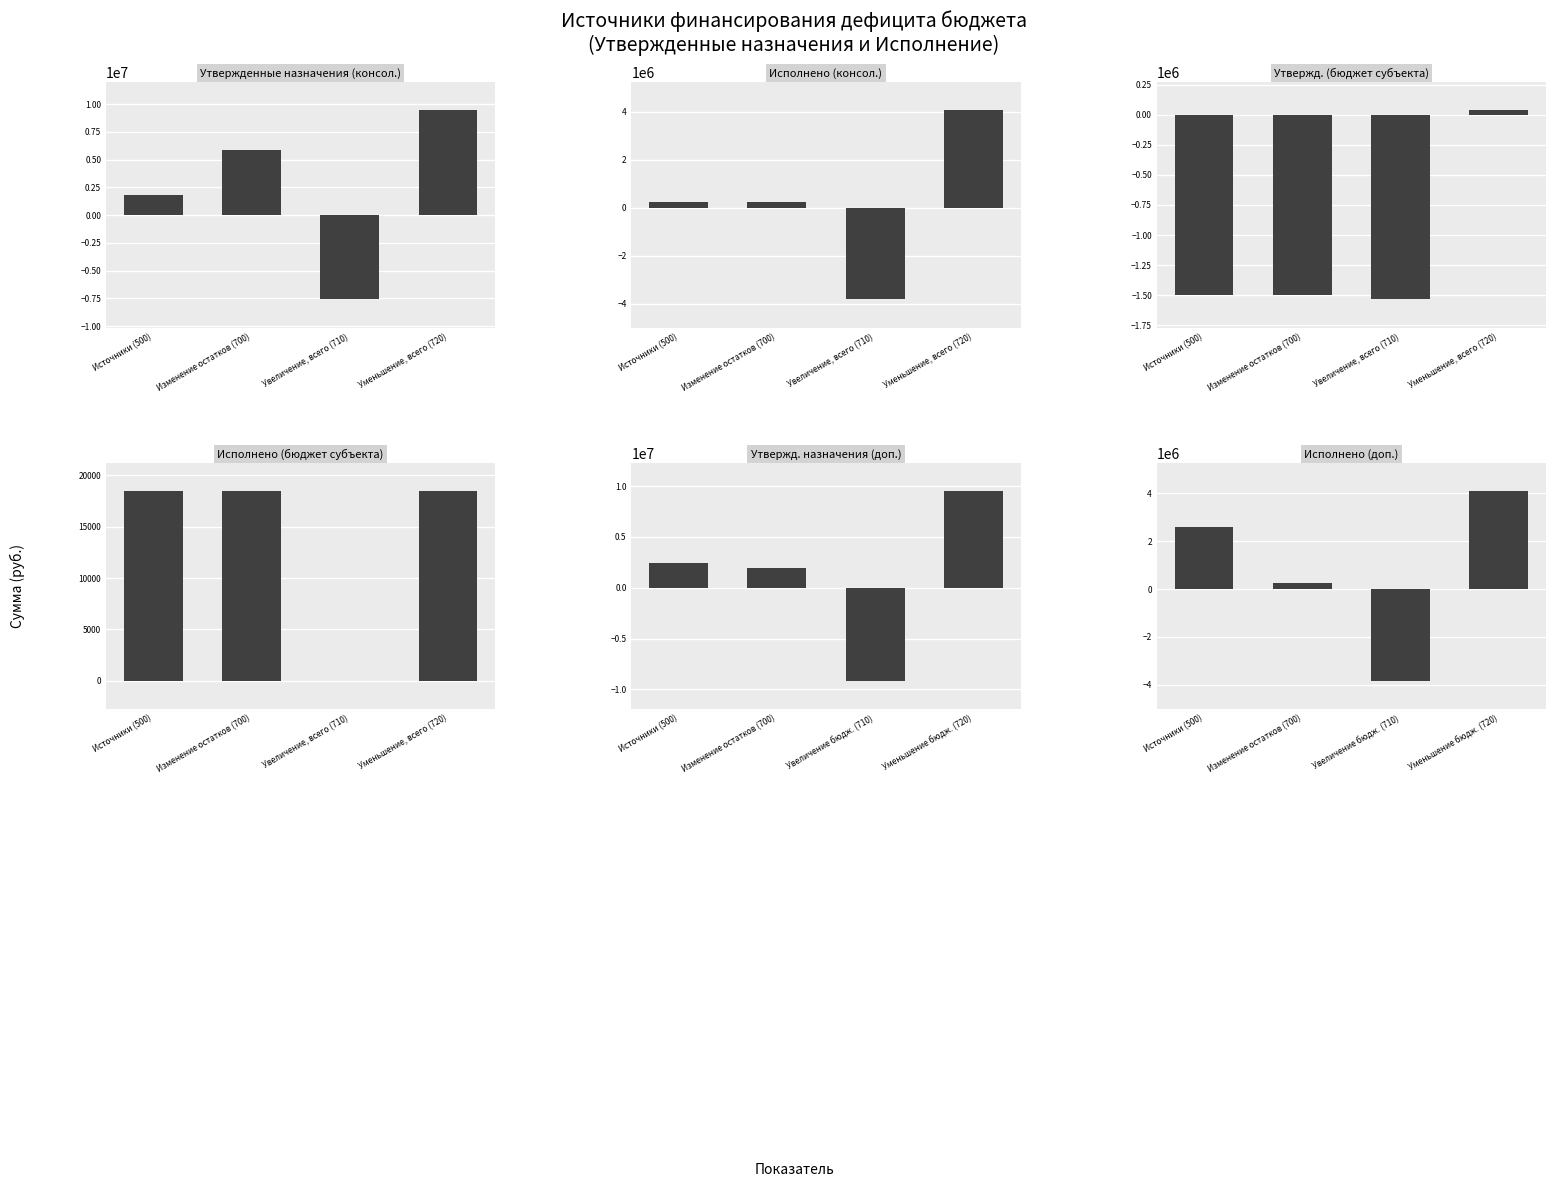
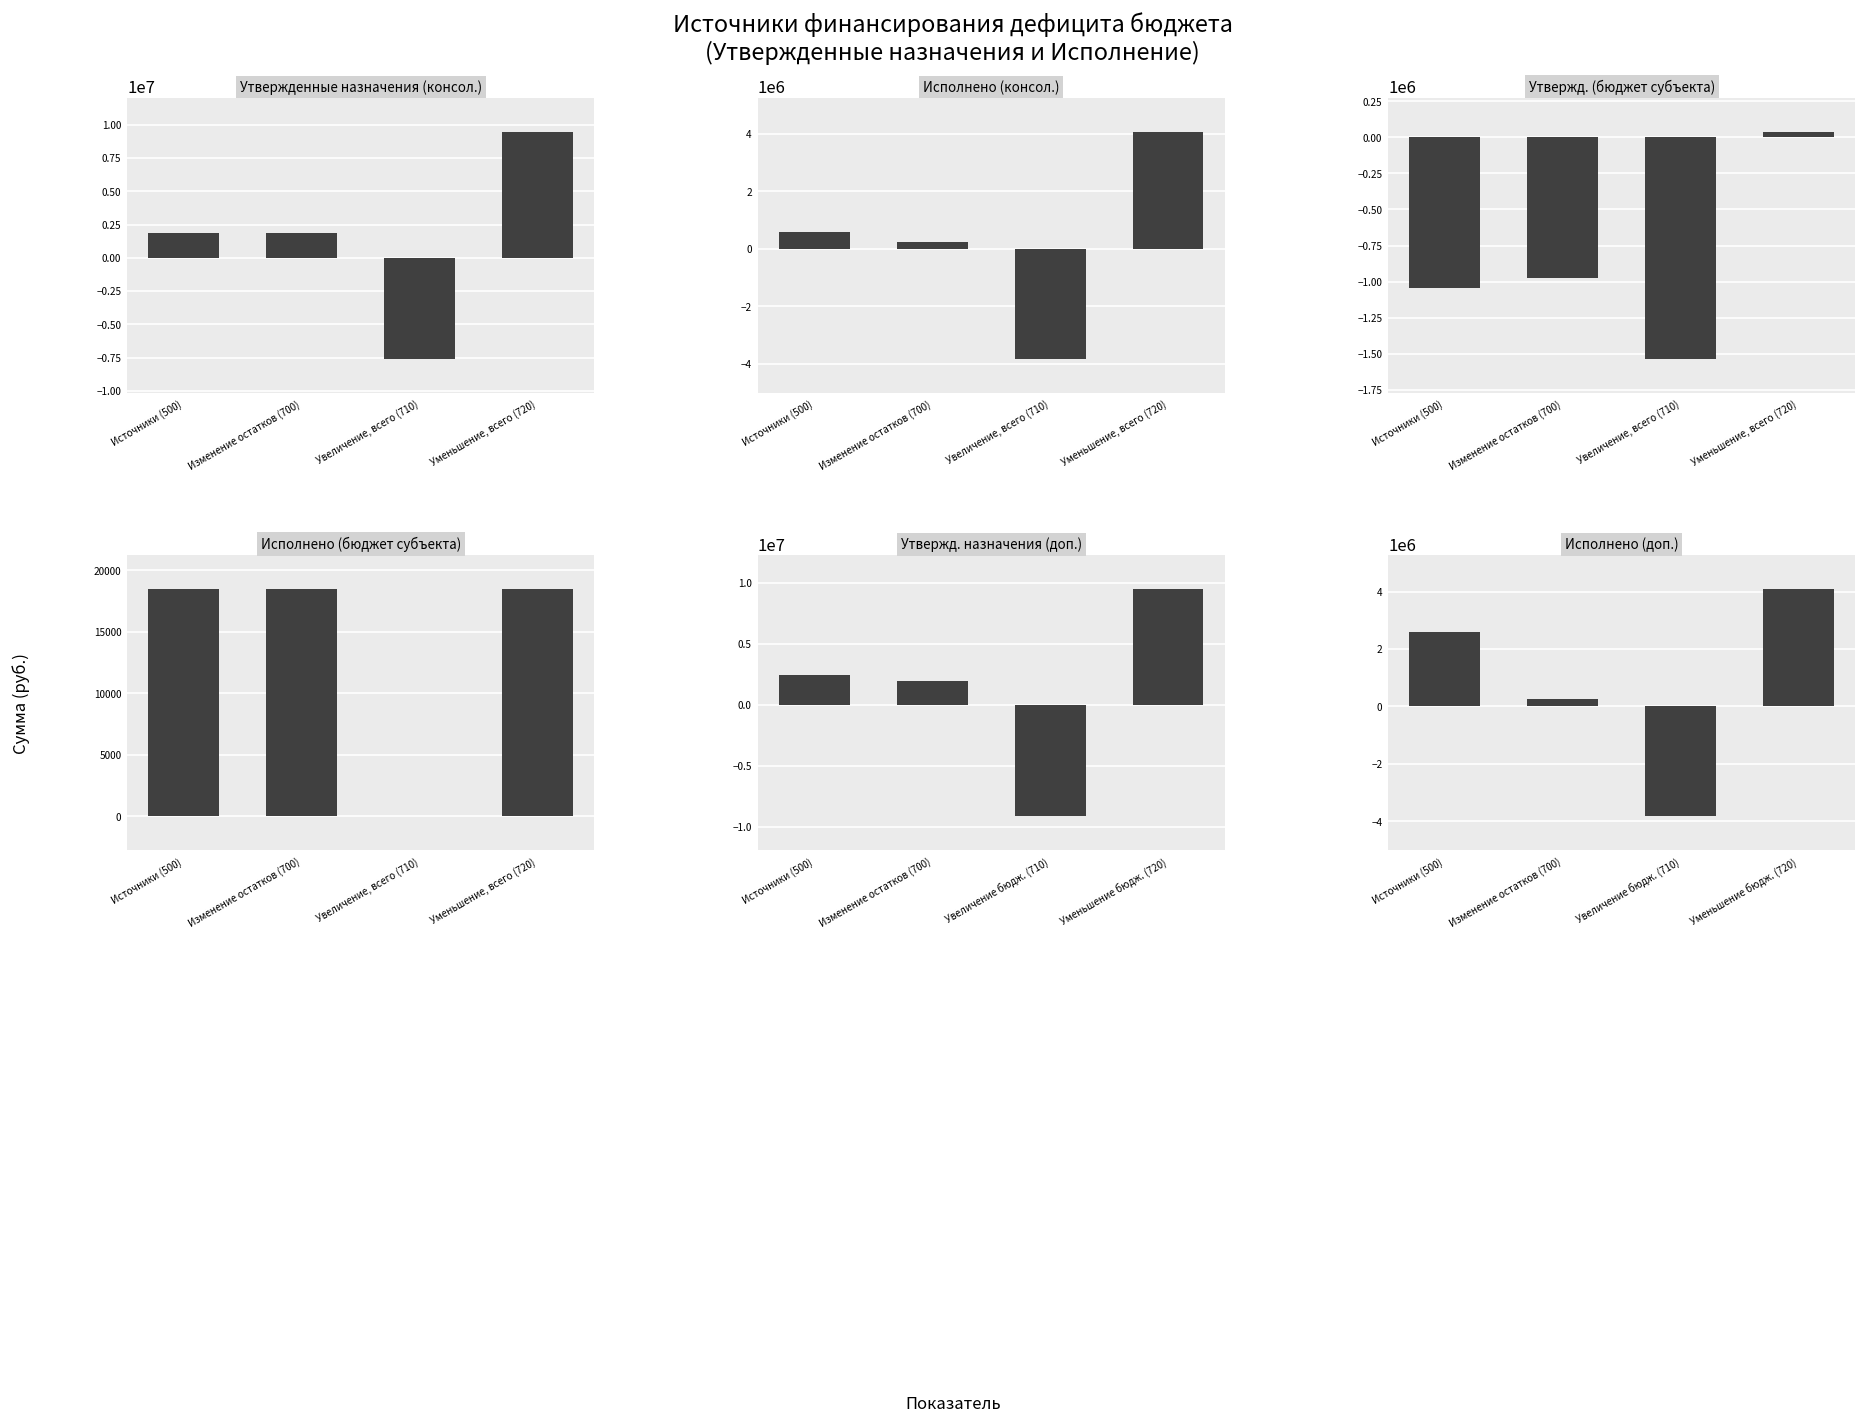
Утвержденные назначения (консол.), Изменение остатков (700): 5900000 -> 1800000
Исполнено (консол.), Источники (500): 200000 -> 600000
Утвержд. (бюджет субъекта), Источники (500): -1500000 -> -1050000
Утвержд. (бюджет субъекта), Изменение остатков (700): -1500000 -> -980000
